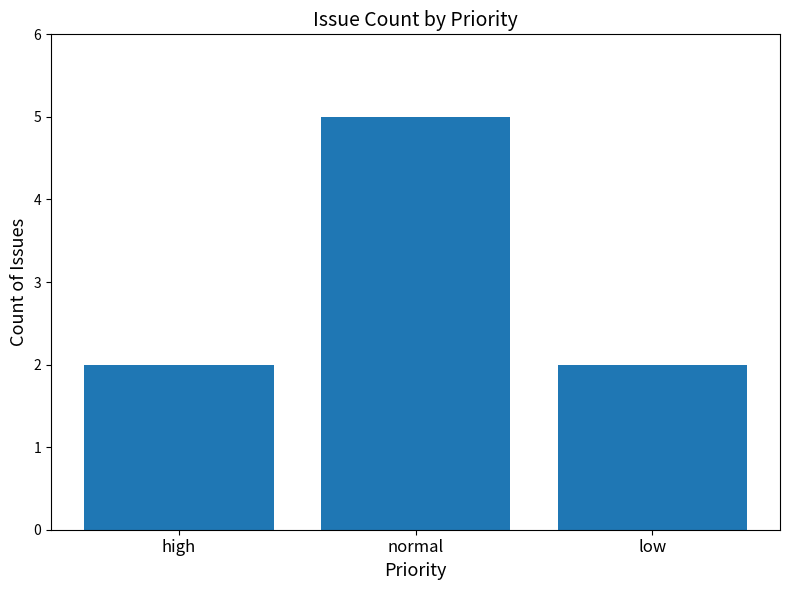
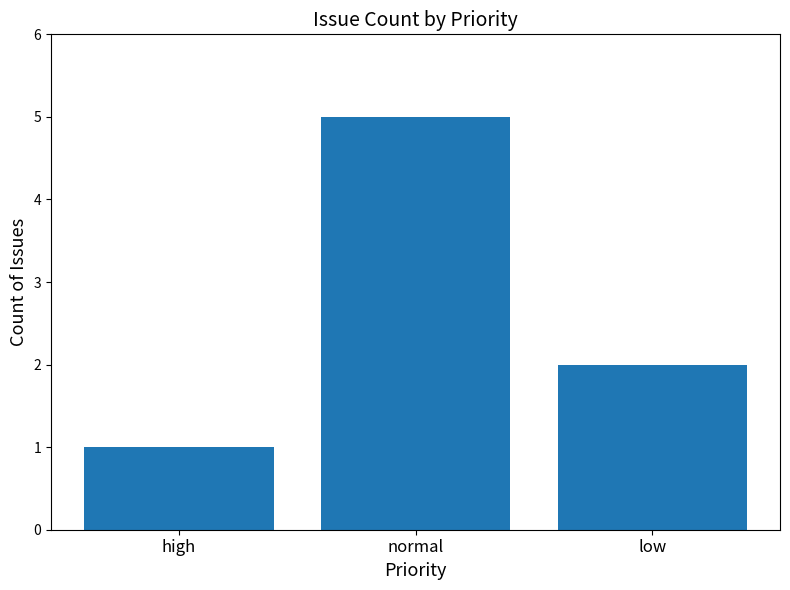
high: 2 -> 1
